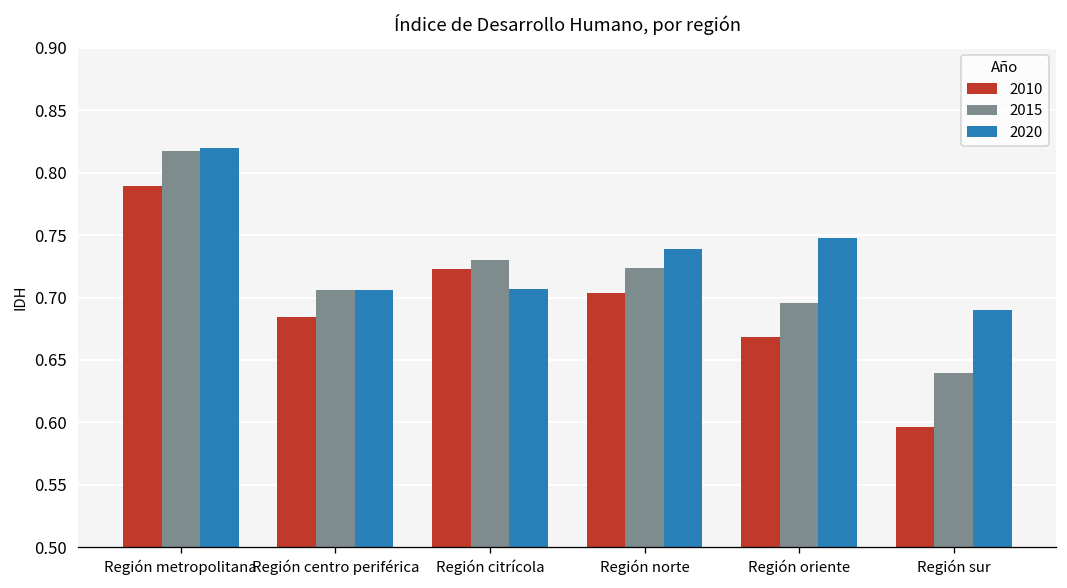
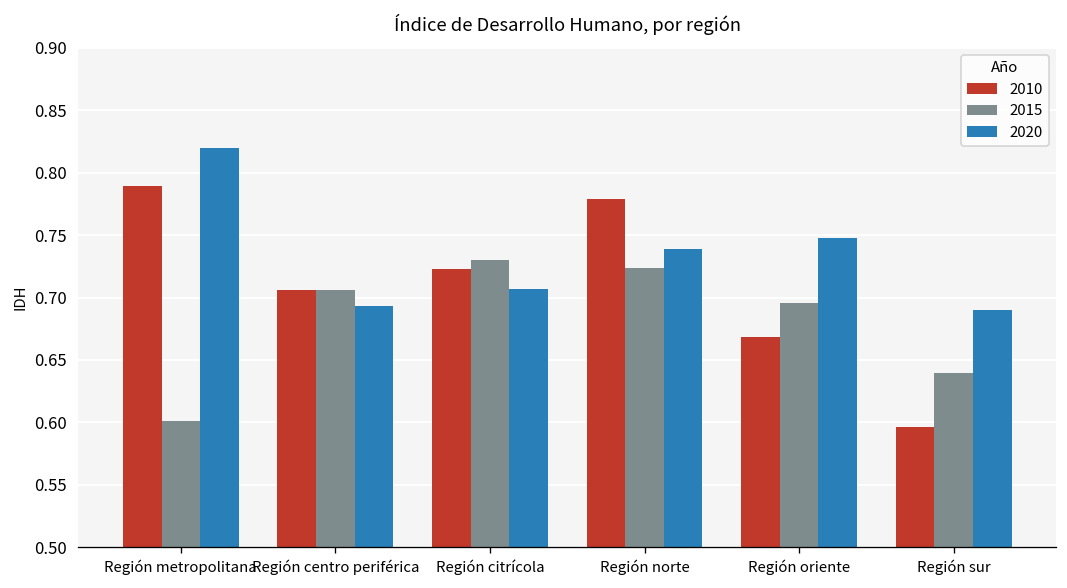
2015, Región metropolitana: 0.817 -> 0.601
2010, Región centro periférica: 0.685 -> 0.706
2020, Región centro periférica: 0.706 -> 0.693
2010, Región norte: 0.703 -> 0.779
